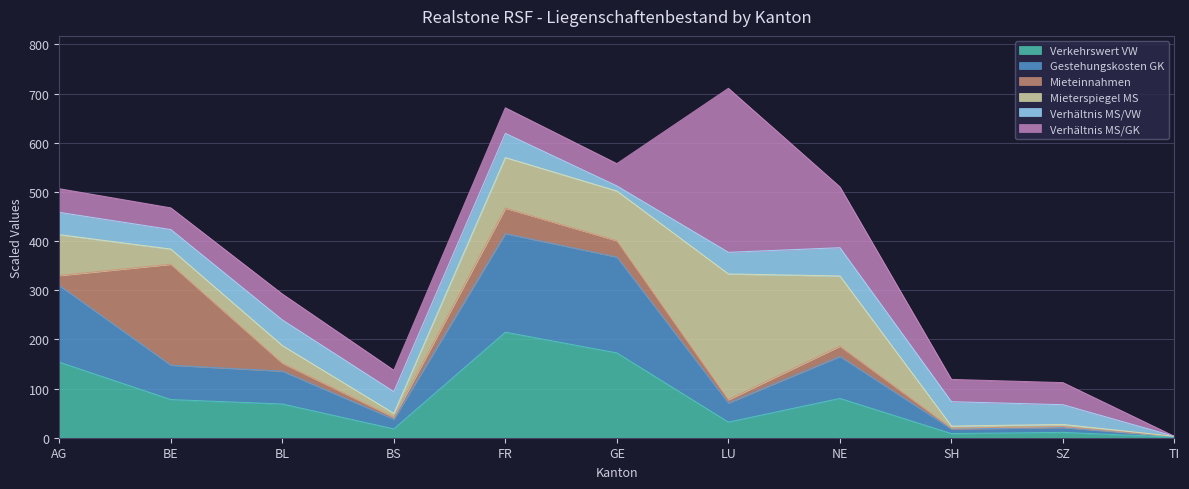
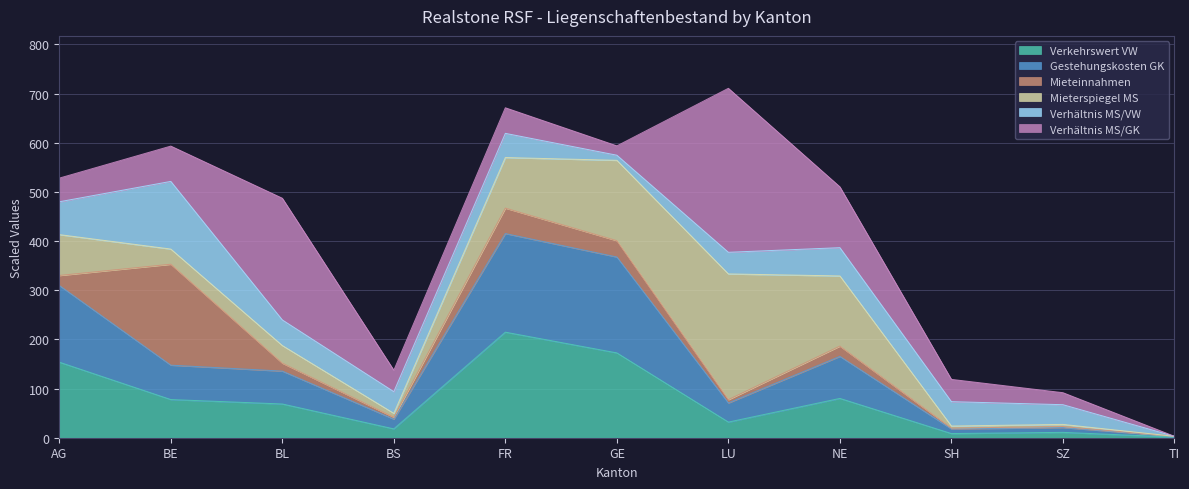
Verhältnis MS/VW, AG: 50 -> 70
Verhältnis MS/VW, BE: 40 -> 140
Verhältnis MS/GK, BE: 40 -> 70
Verhältnis MS/GK, BL: 50 -> 250
Mieterspiegel MS, GE: 100 -> 160
Verhältnis MS/GK, GE: 50 -> 20
Verhältnis MS/GK, SZ: 40 -> 20
